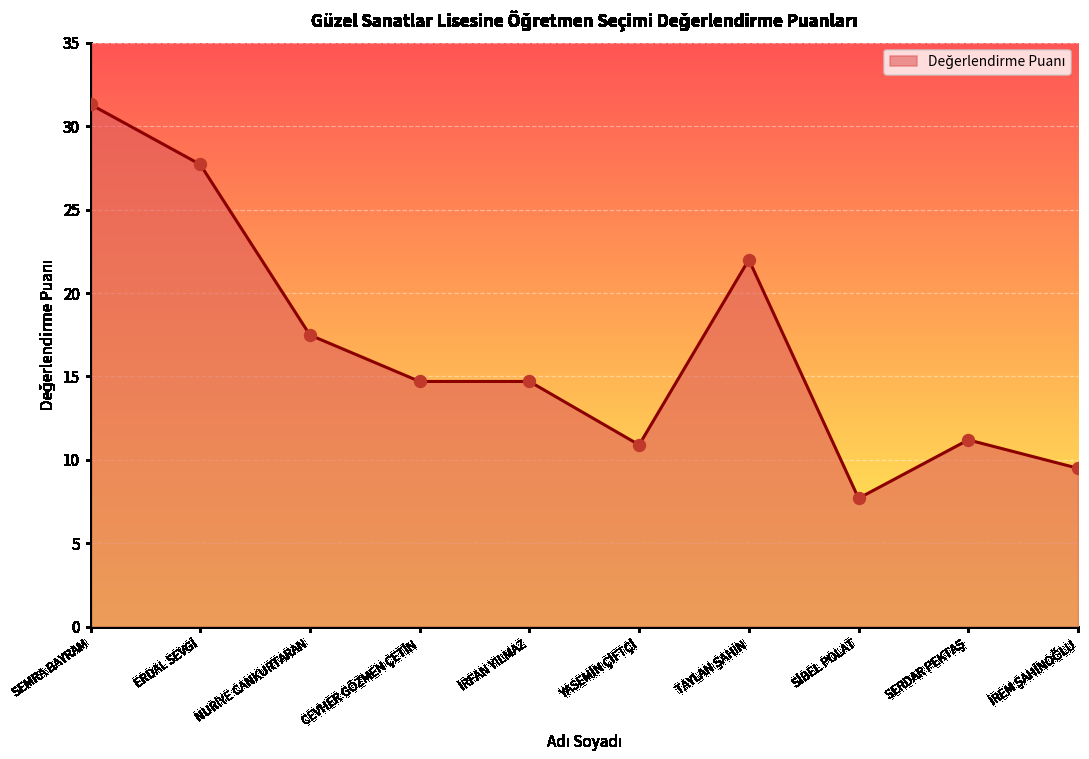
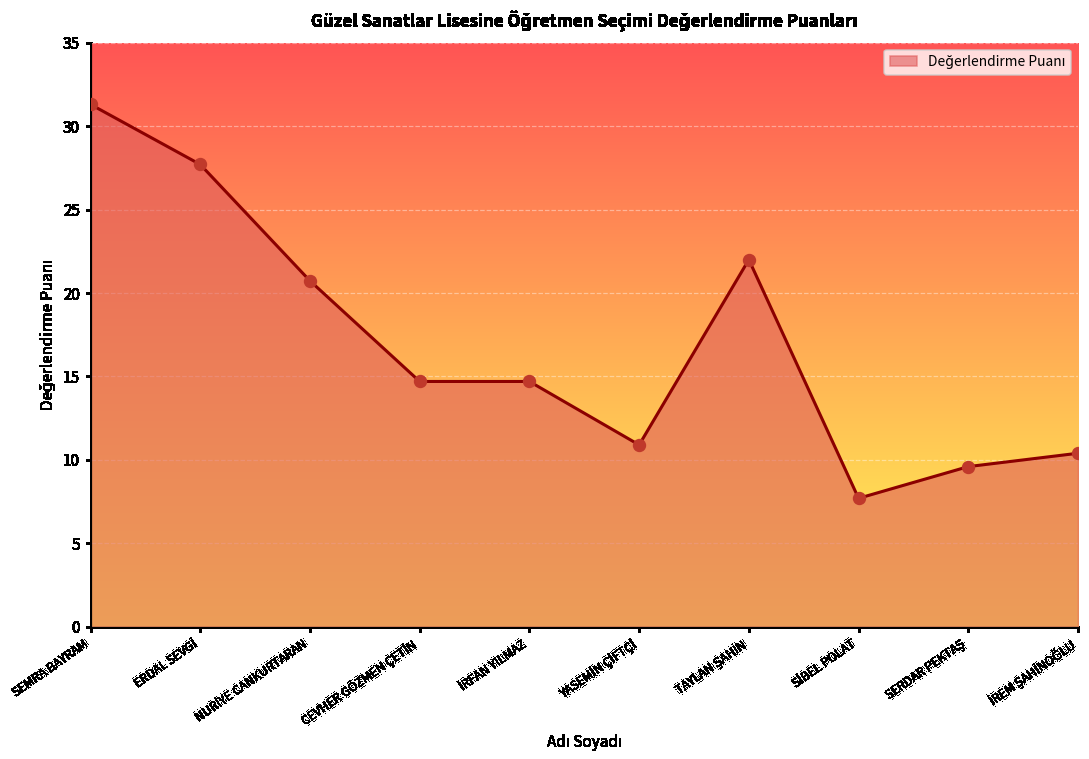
NURİYE CANKURTARAN: 17.5 -> 20.7
SERDAR PEKTAŞ: 11.2 -> 9.6
İREM ŞAHİNOĞLU: 9.5 -> 10.4
